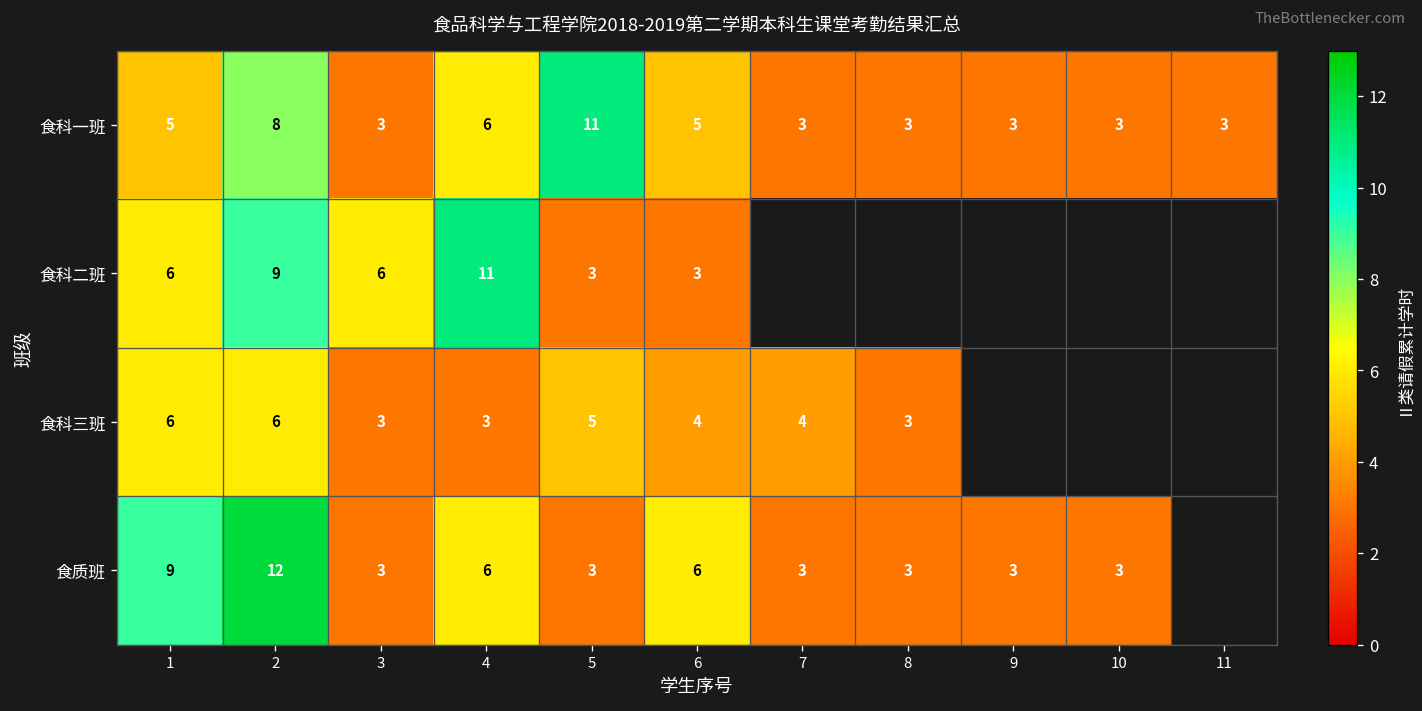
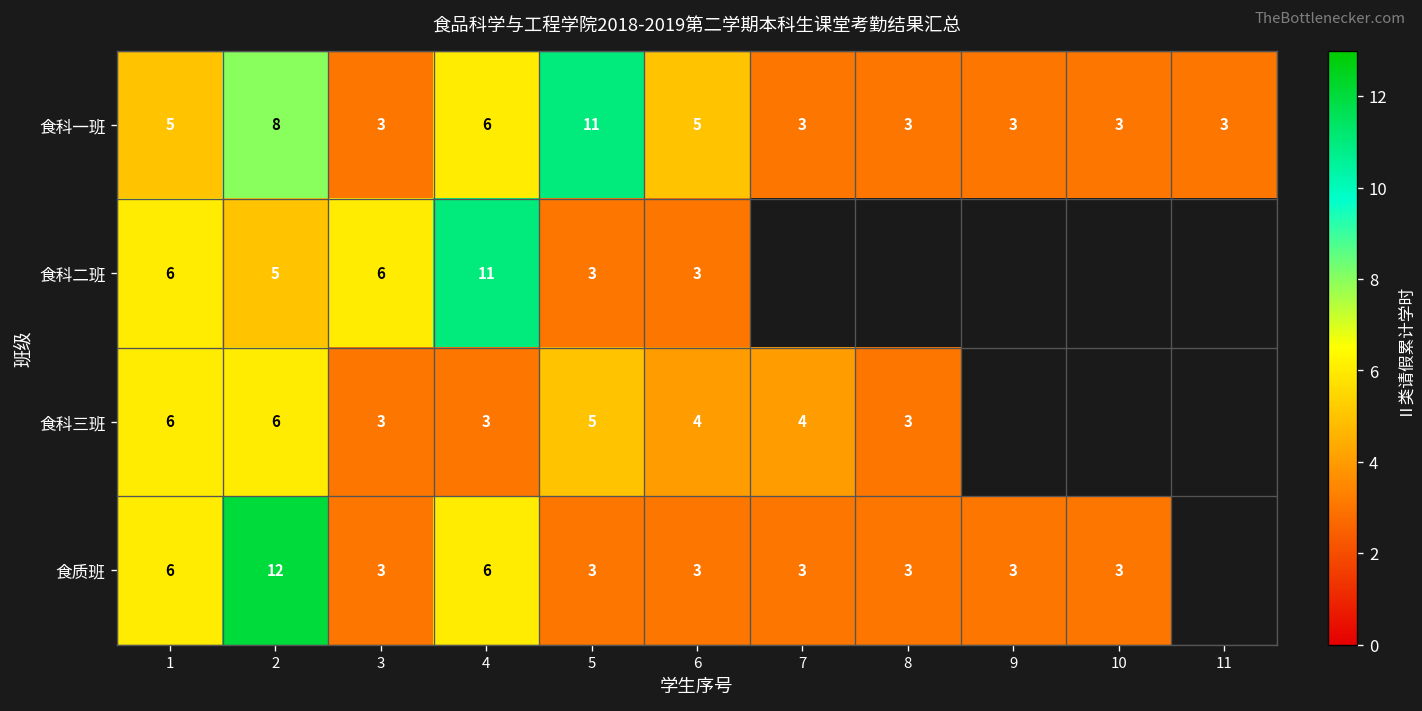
食科二班, 2: 9 -> 5
食质班, 1: 9 -> 6
食质班, 6: 6 -> 3
